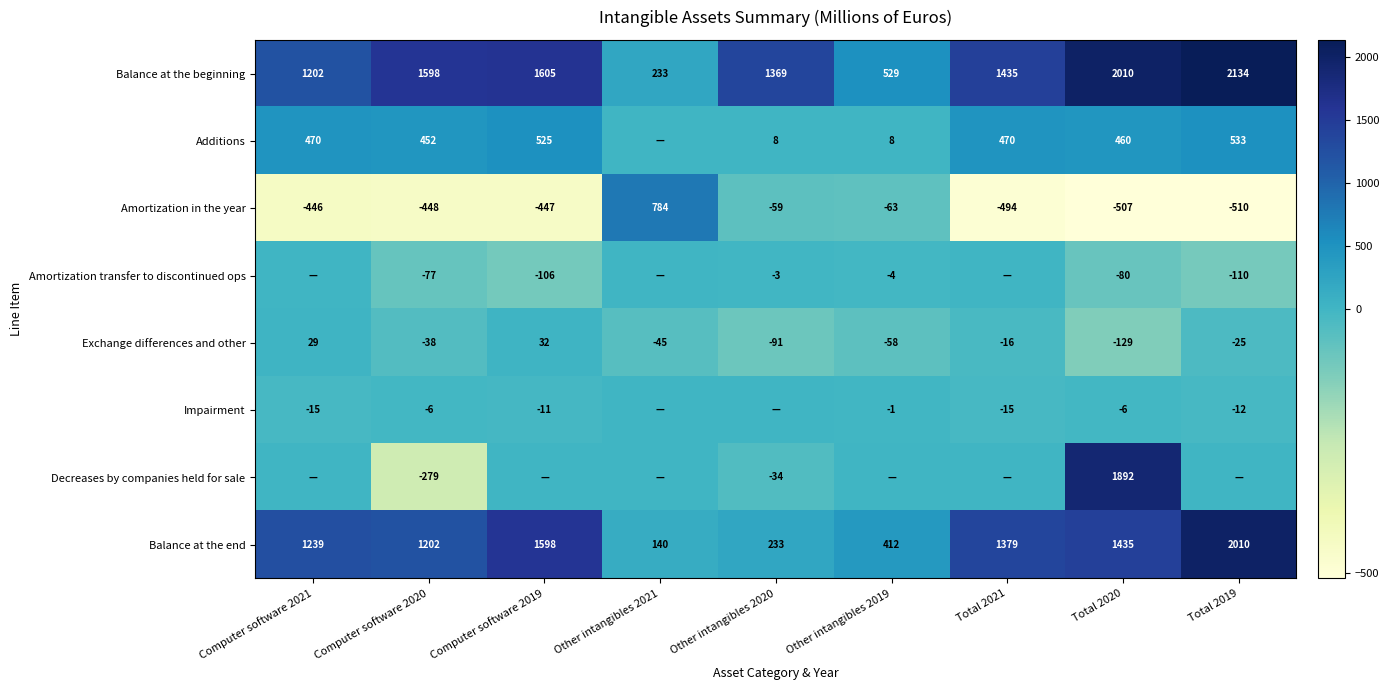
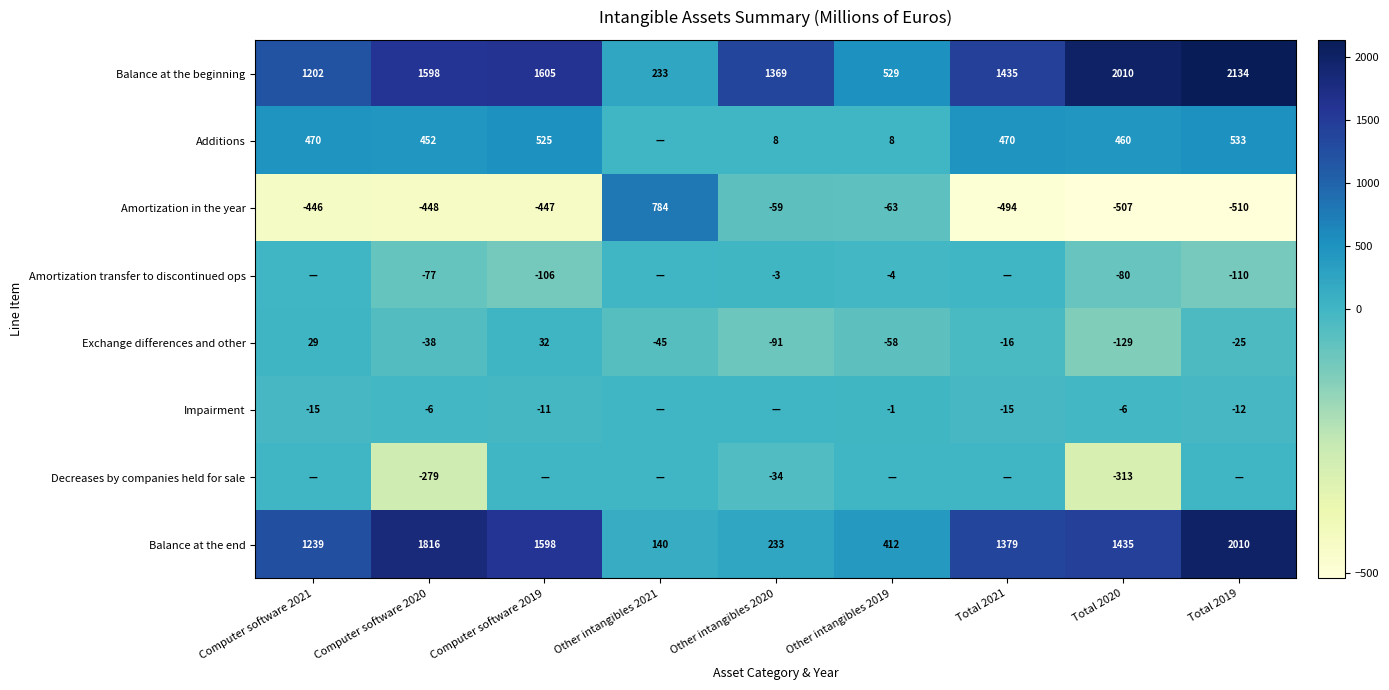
Decreases by companies held for sale, Total 2020: 1892 -> -313
Balance at the end, Computer software 2020: 1202 -> 1816
